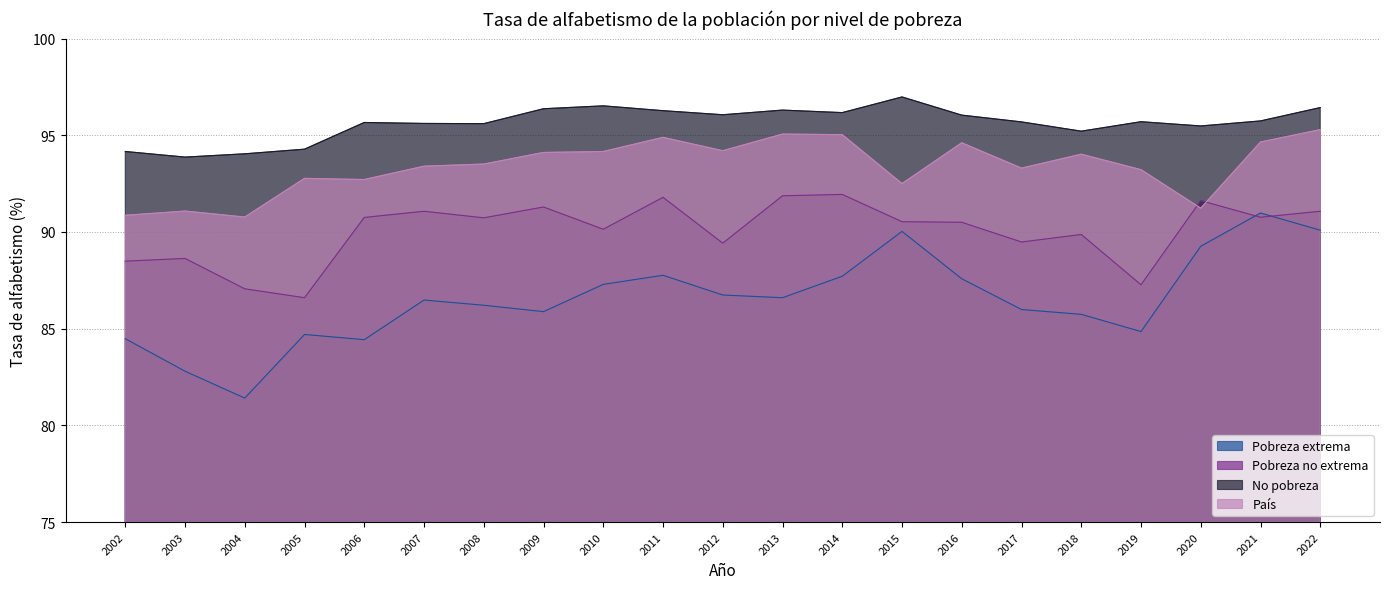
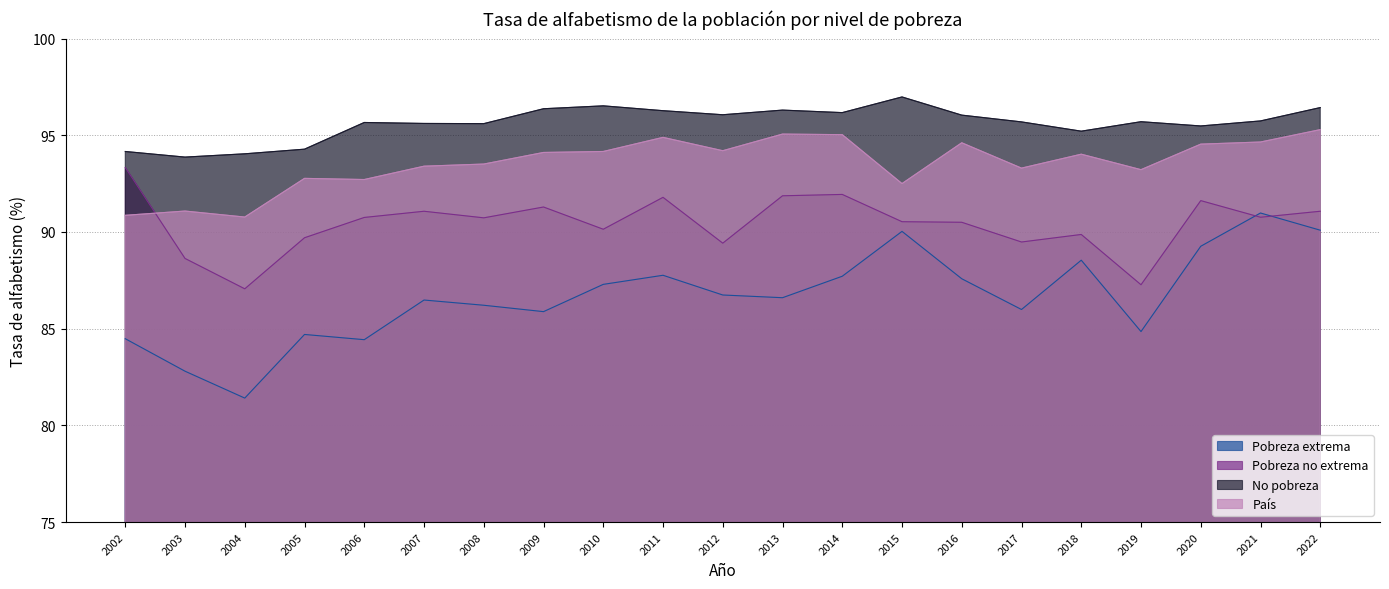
Pobreza no extrema, 2002: 88.5 -> 93.3
Pobreza no extrema, 2005: 86.6 -> 89.7
Pobreza extrema, 2018: 85.7 -> 88.5
País, 2020: 91.2 -> 94.5
